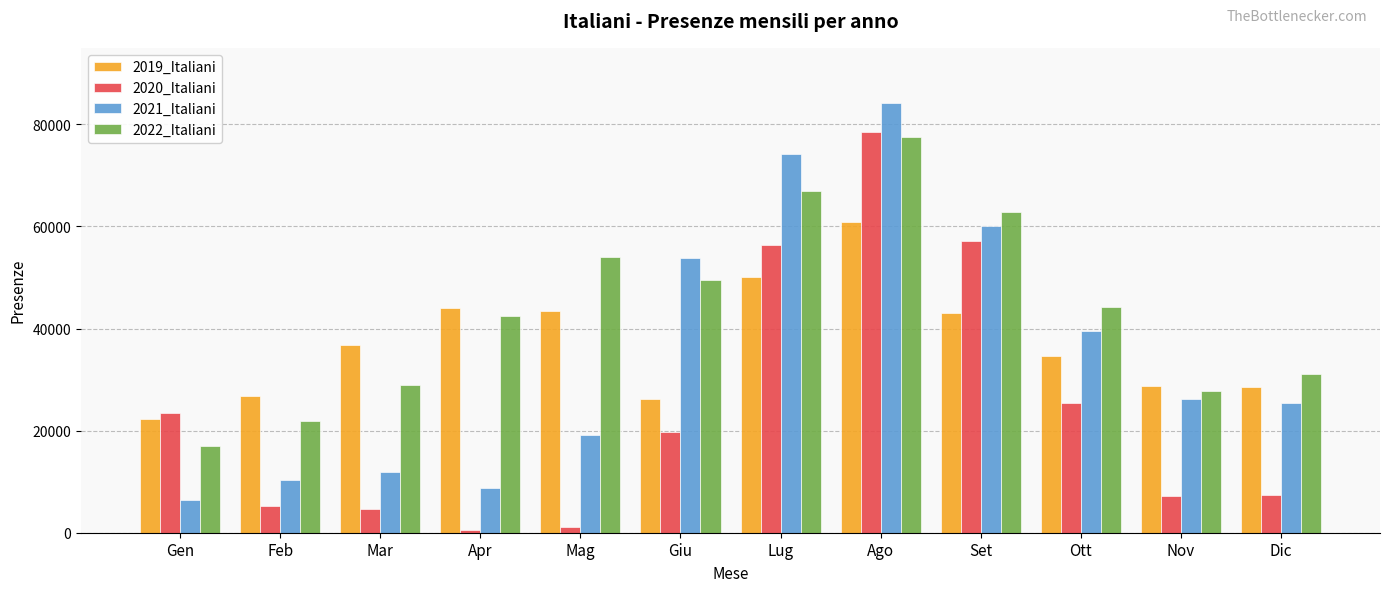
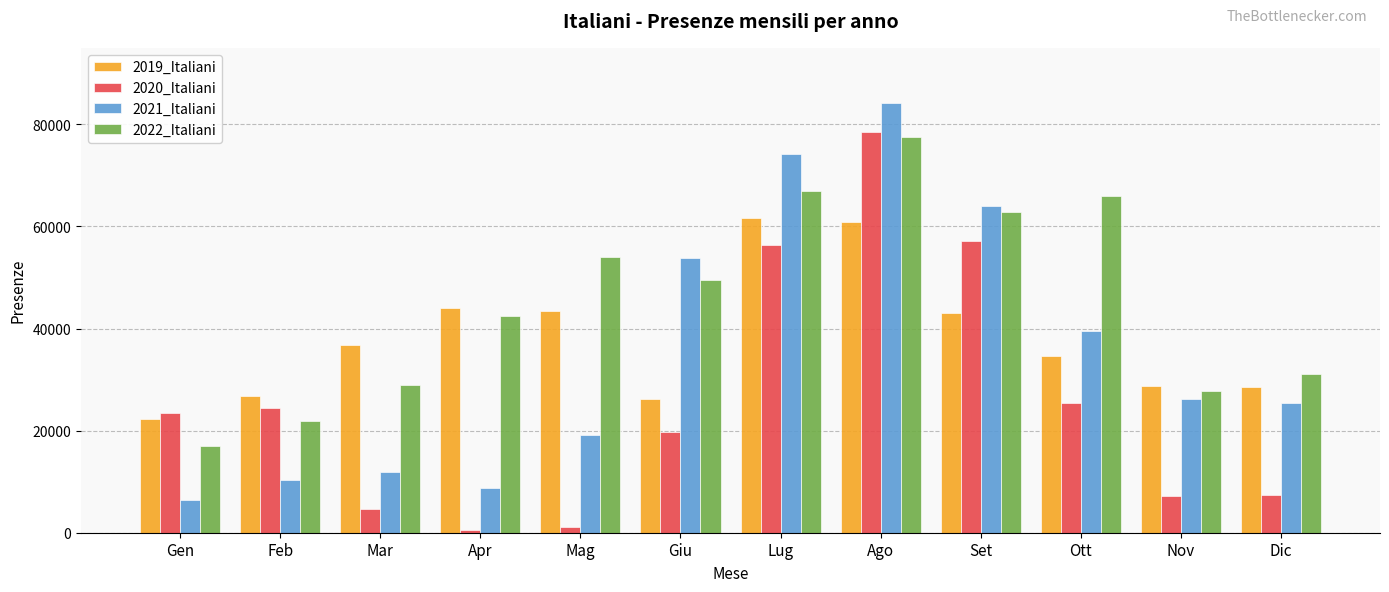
2020_Italiani, Feb: 5000 -> 24000
2019_Italiani, Lug: 50000 -> 62000
2021_Italiani, Set: 60000 -> 64000
2022_Italiani, Ott: 44000 -> 66000
